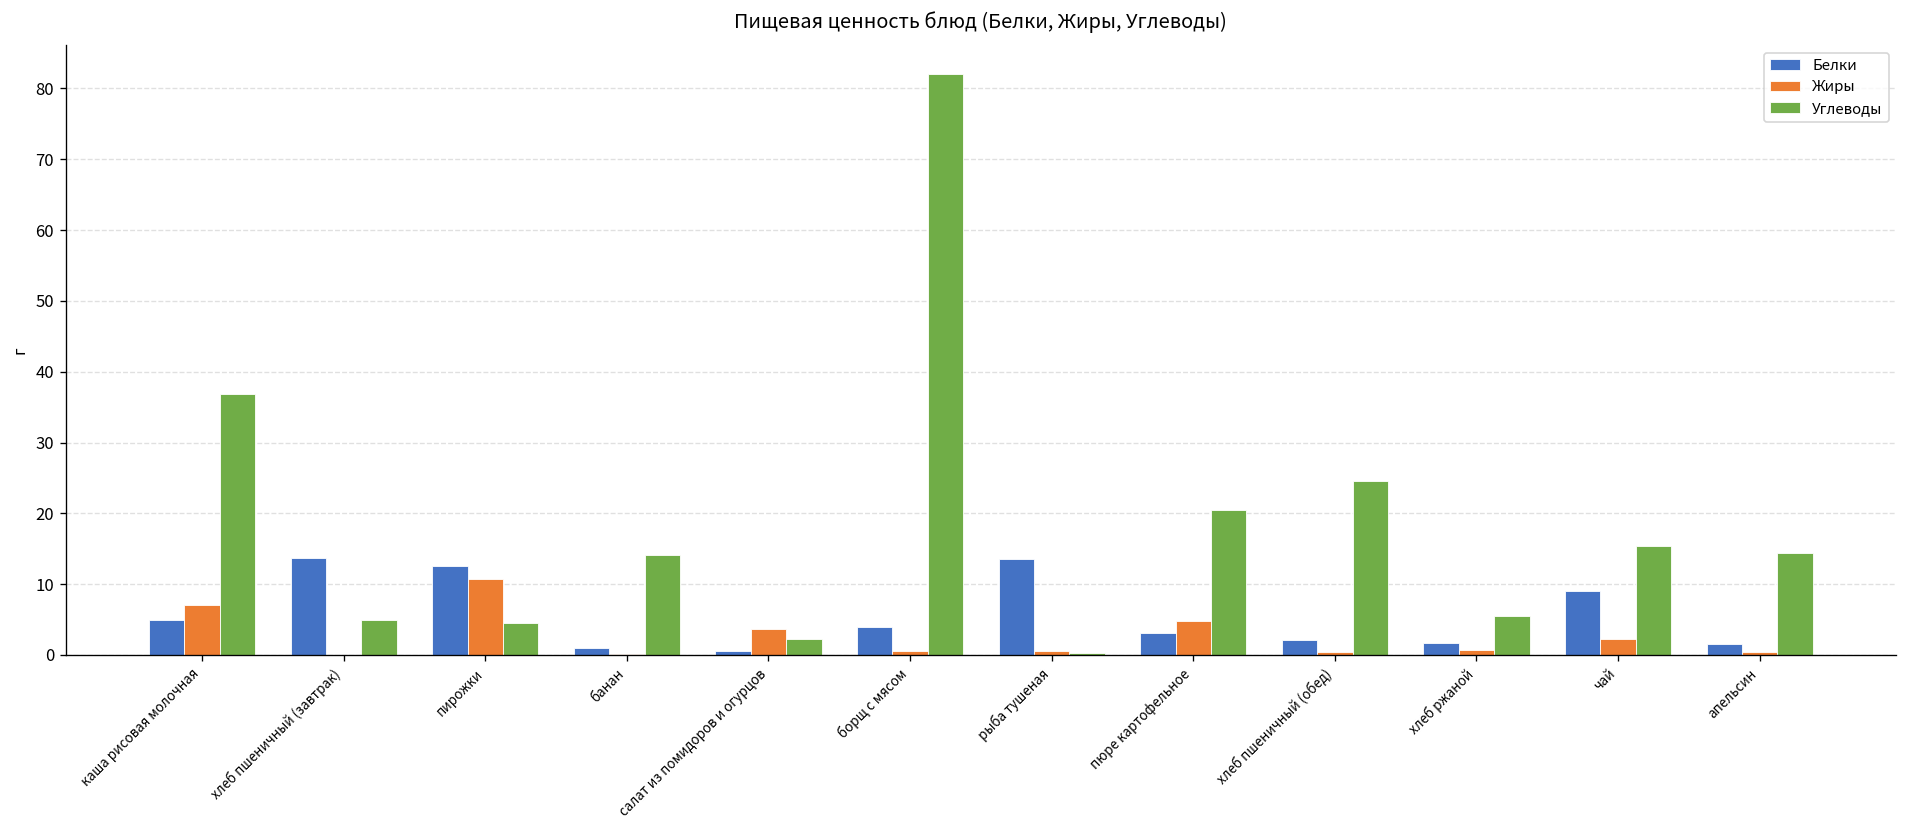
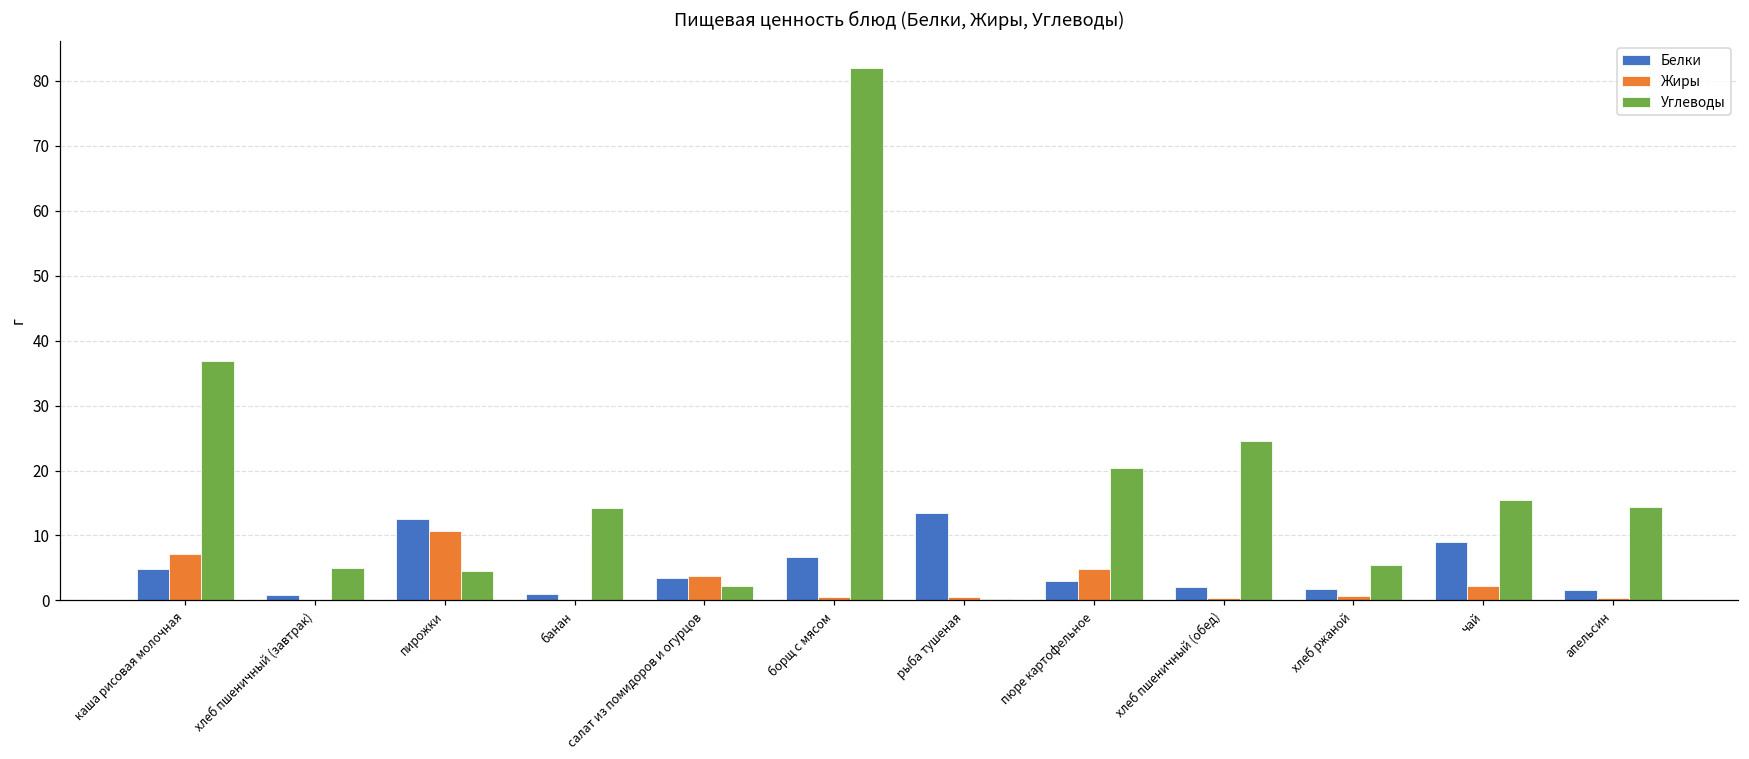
Белки, хлеб пшеничный (завтрак): 14 -> 1
Белки, салат из помидоров и огурцов: 1 -> 3
Белки, борщ с мясом: 4 -> 7
